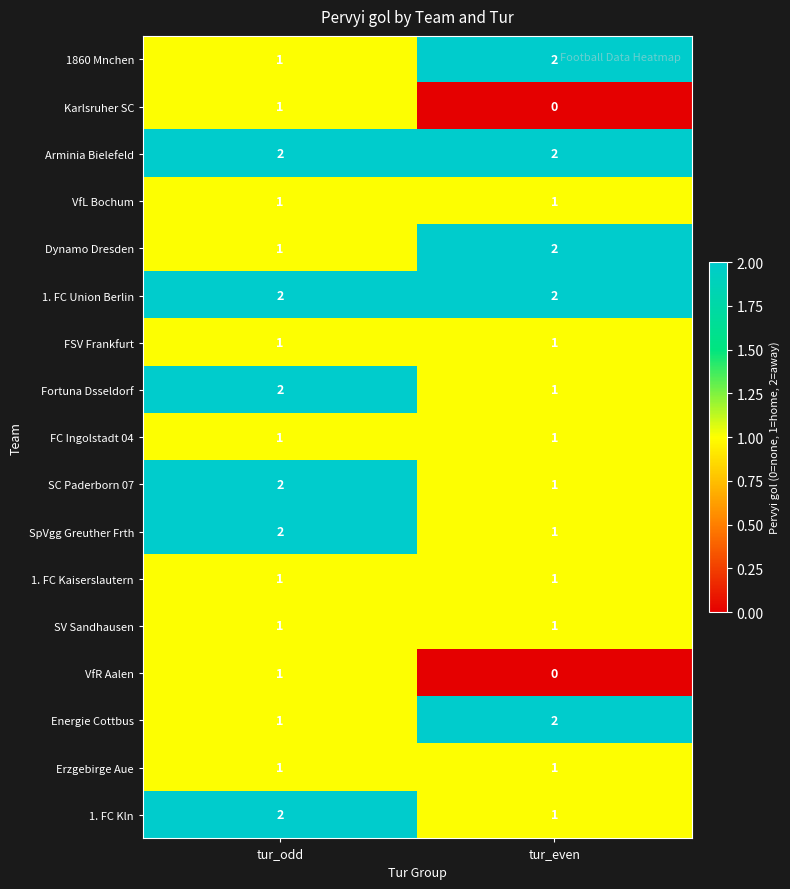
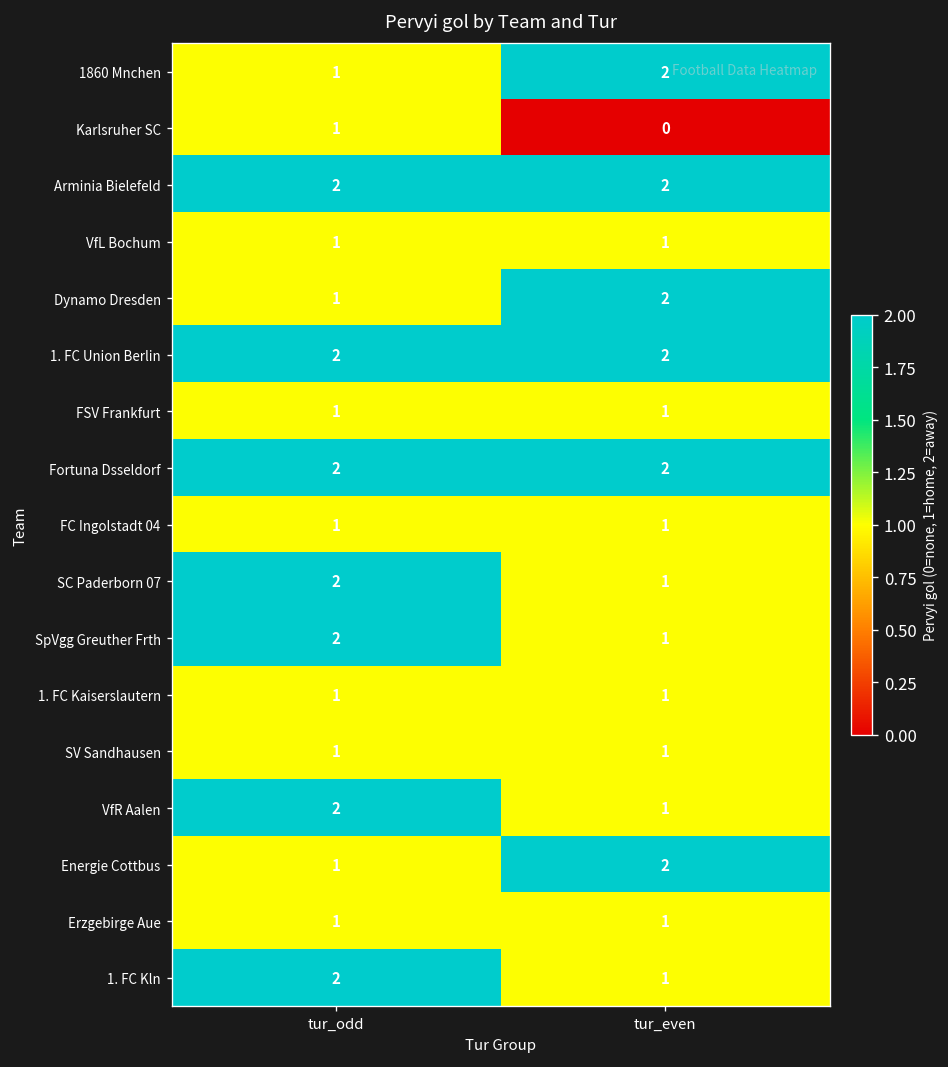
Fortuna Dsseldorf, tur_even: 1 -> 2
VfR Aalen, tur_odd: 1 -> 2
VfR Aalen, tur_even: 0 -> 1
